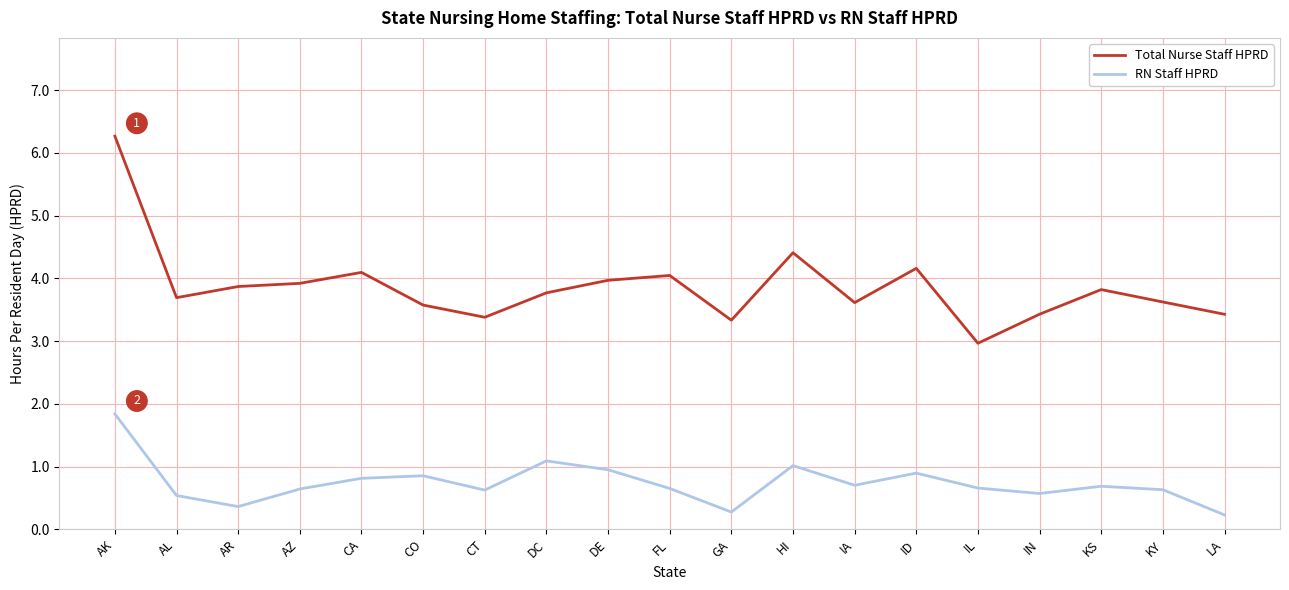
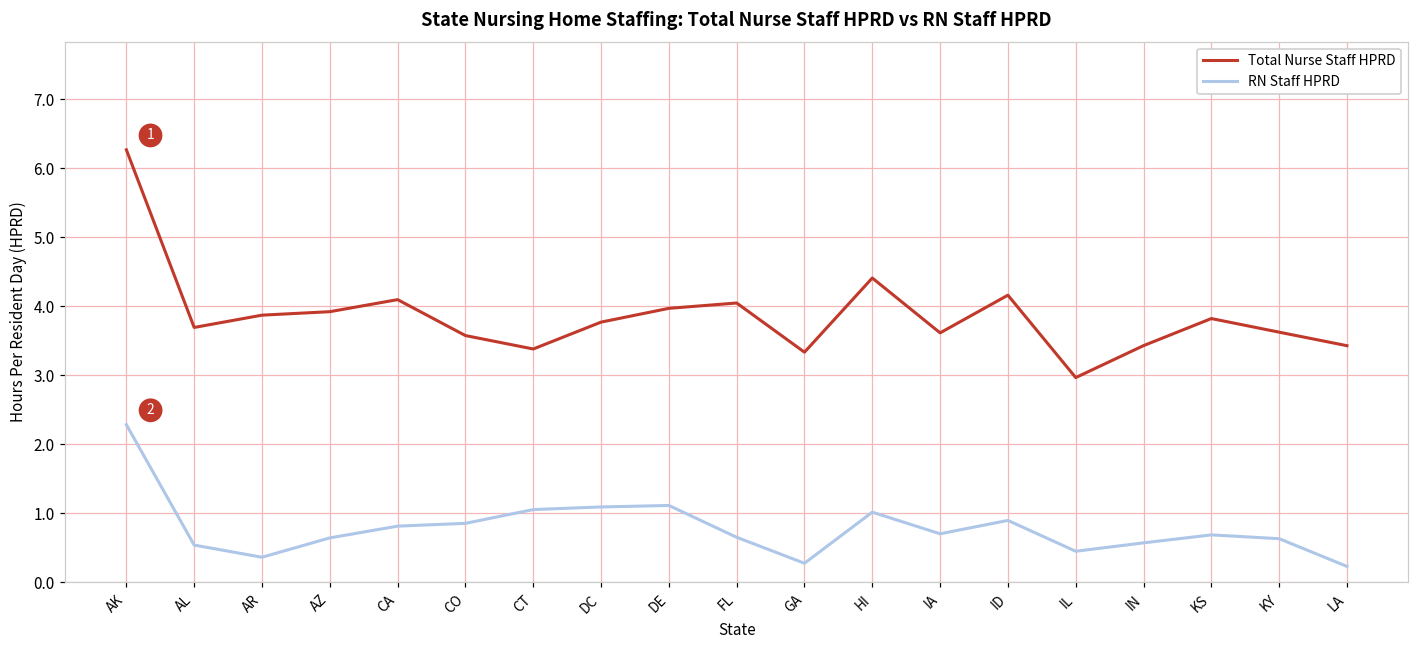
RN Staff HPRD, AK: 1.8 -> 2.3
RN Staff HPRD, CT: 0.6 -> 1.1
RN Staff HPRD, DE: 0.9 -> 1.1
RN Staff HPRD, IL: 0.7 -> 0.4
